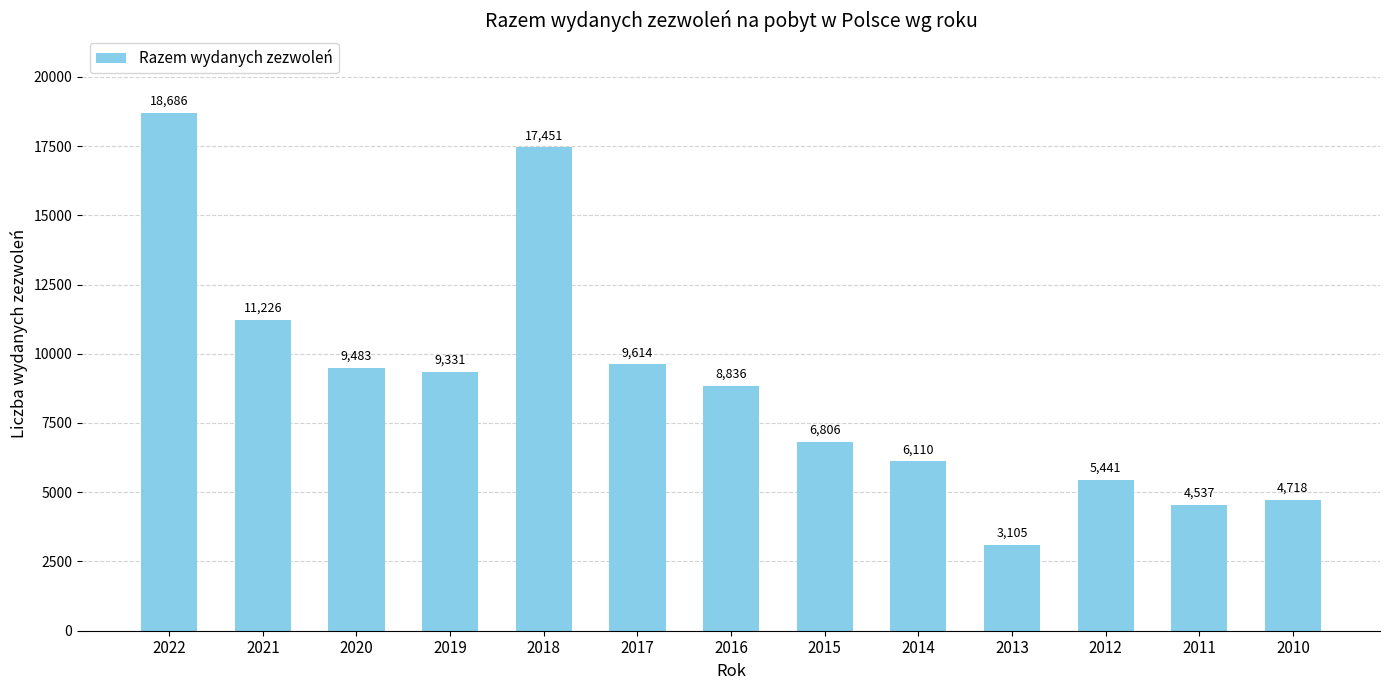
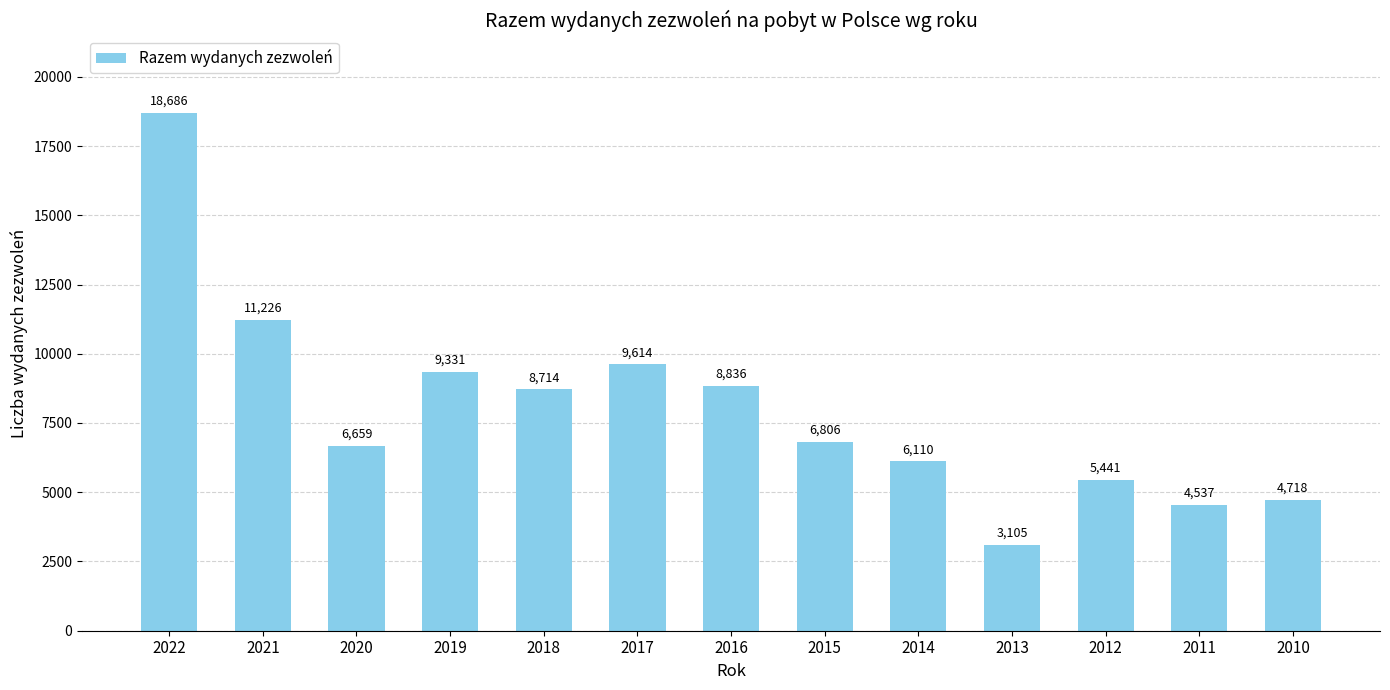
2020: 9,483 -> 6,659
2018: 17,451 -> 8,714
